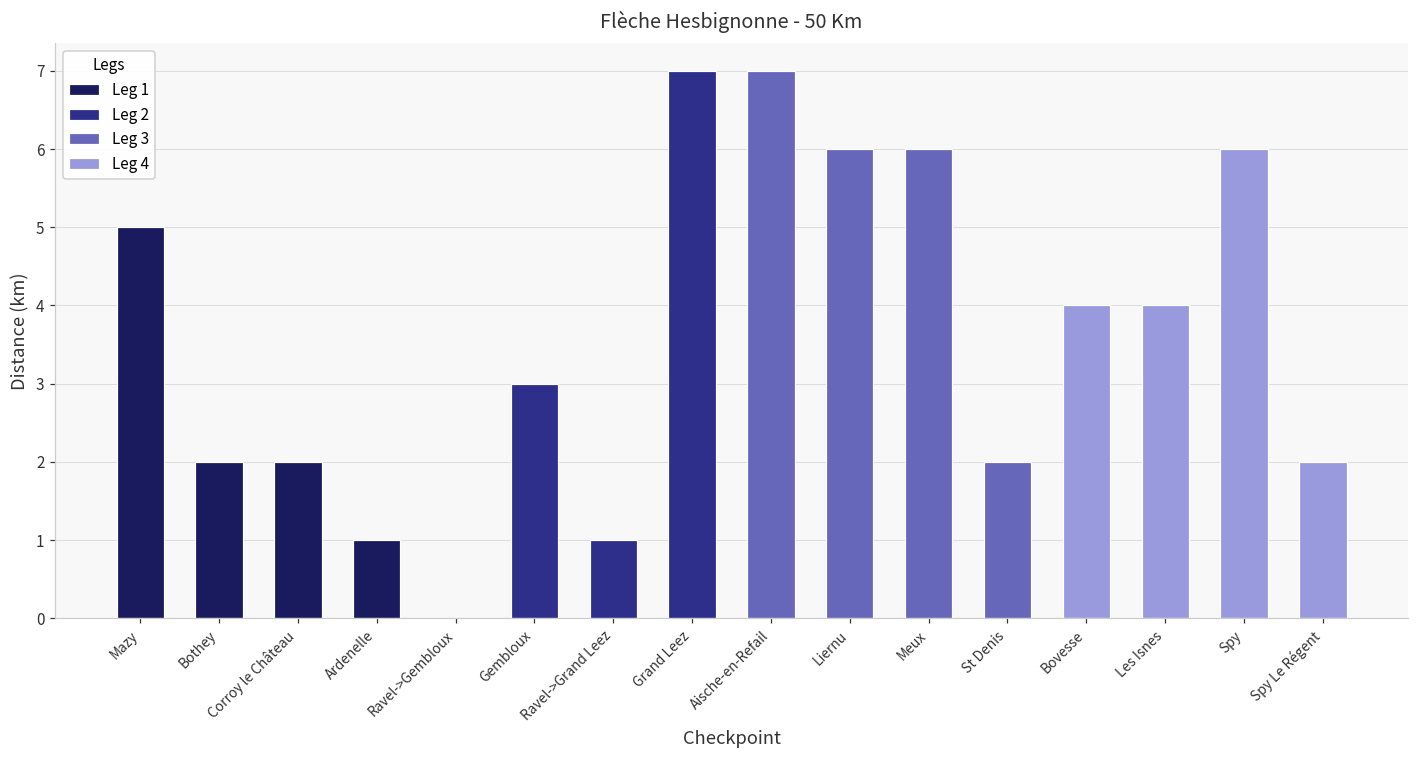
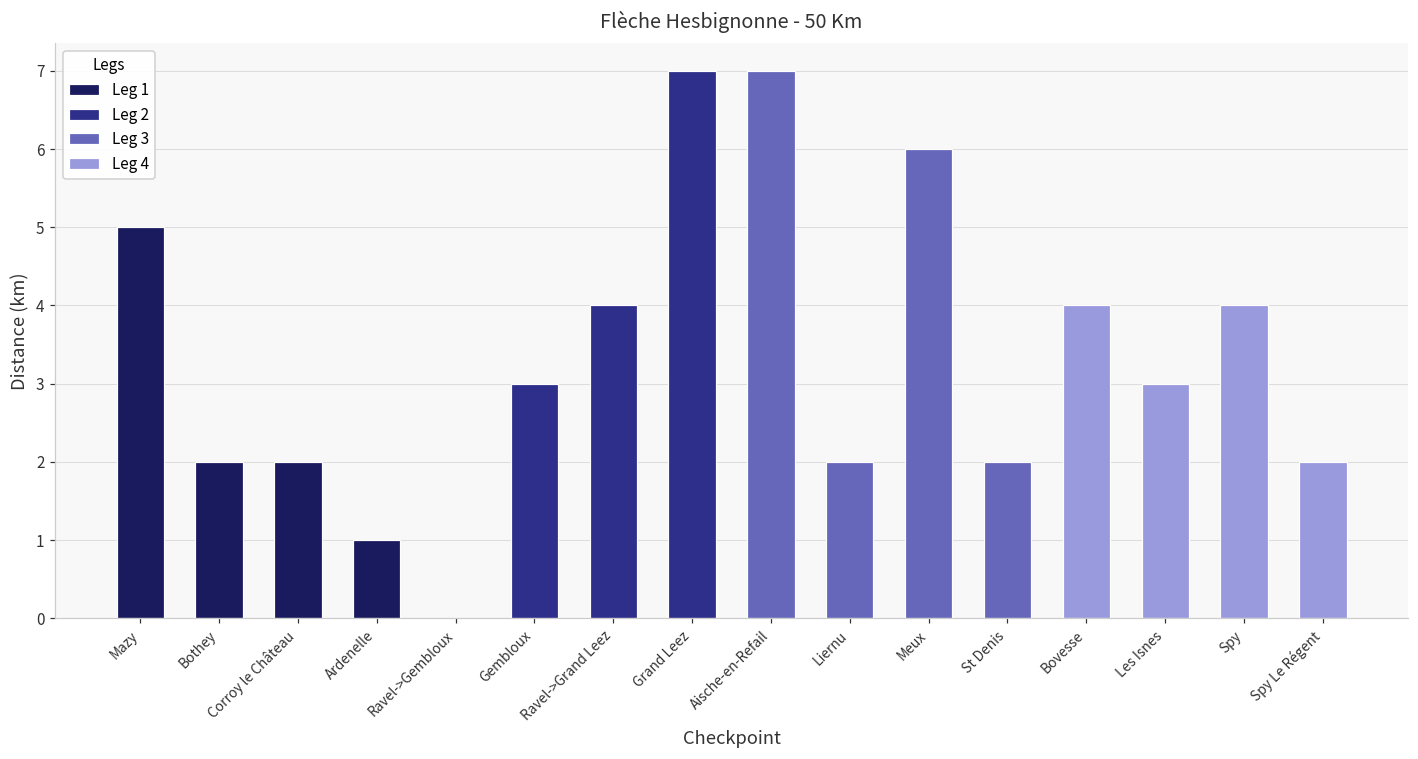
Ravel->Grand Leez: 1 -> 4
Liernu: 6 -> 2
Les Isnes: 4 -> 3
Spy: 6 -> 4
